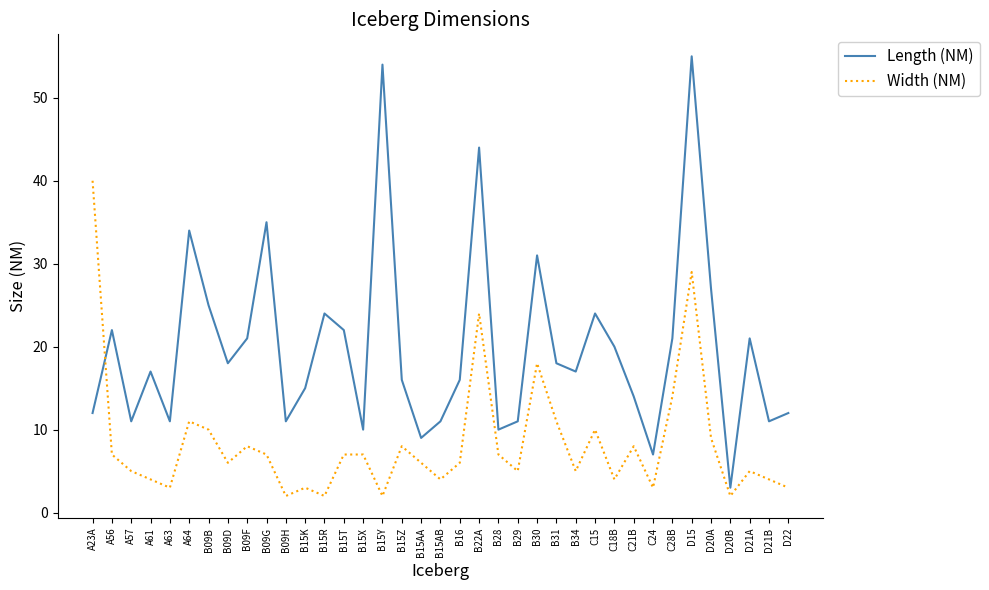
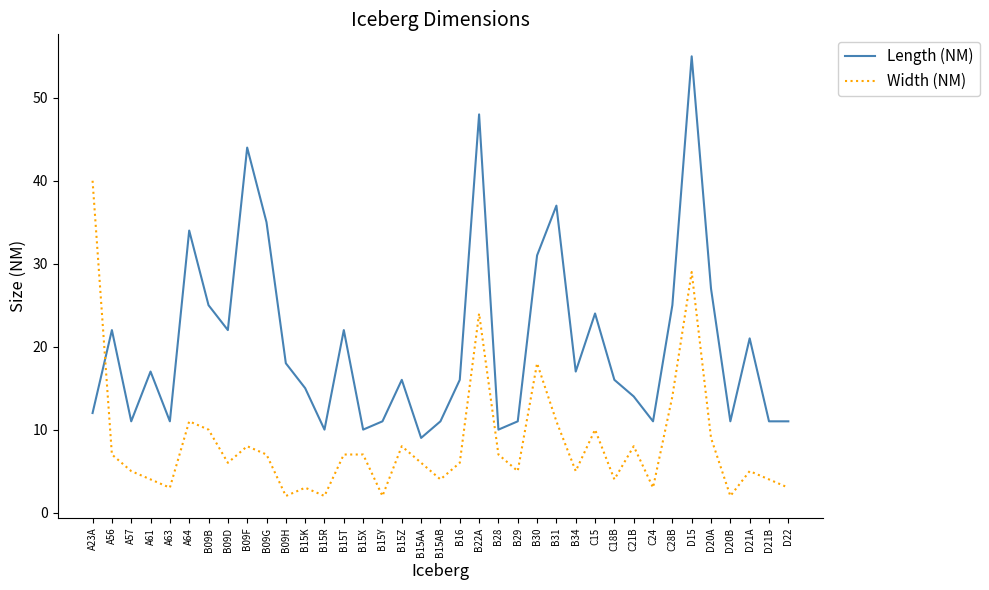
Length (NM), B09D: 18 -> 22
Length (NM), B09F: 21 -> 44
Length (NM), B09H: 11 -> 18
Length (NM), B15R: 24 -> 10
Length (NM), B15Y: 54 -> 11
Length (NM), B22A: 44 -> 48
Length (NM), B31: 18 -> 37
Length (NM), C18B: 20 -> 16
Length (NM), C24: 7 -> 11
Length (NM), C28B: 21 -> 25
Length (NM), D20B: 3 -> 11
Length (NM), D22: 12 -> 11
